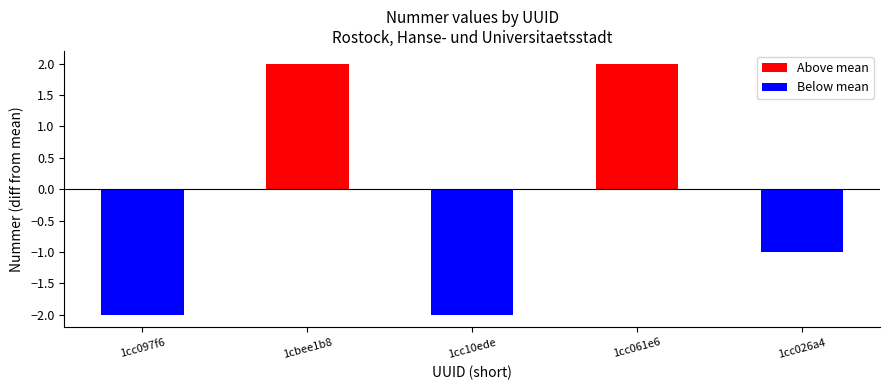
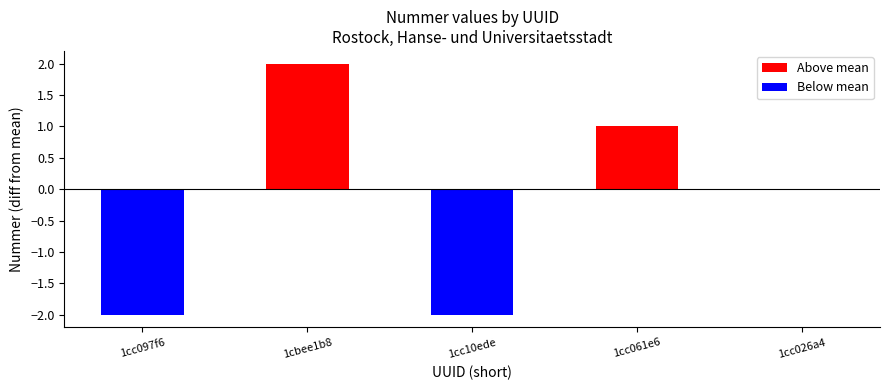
1cc061e6: 2.0 -> 1.0
1cc026a4: -1.0 -> 0.0
